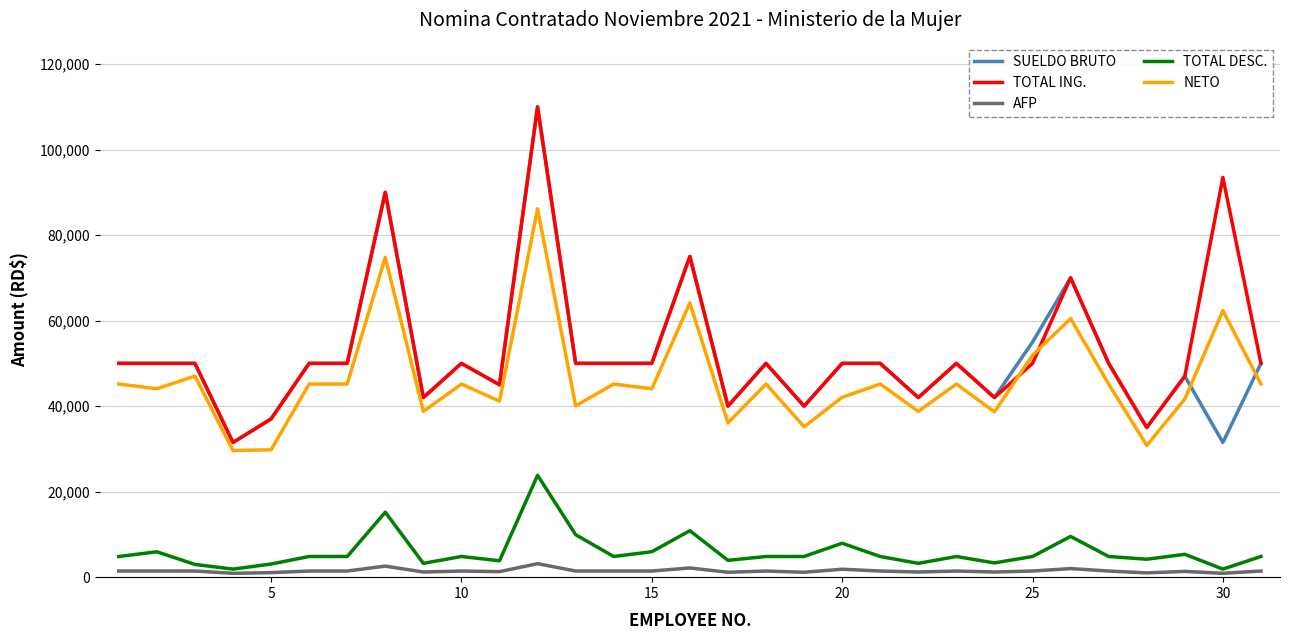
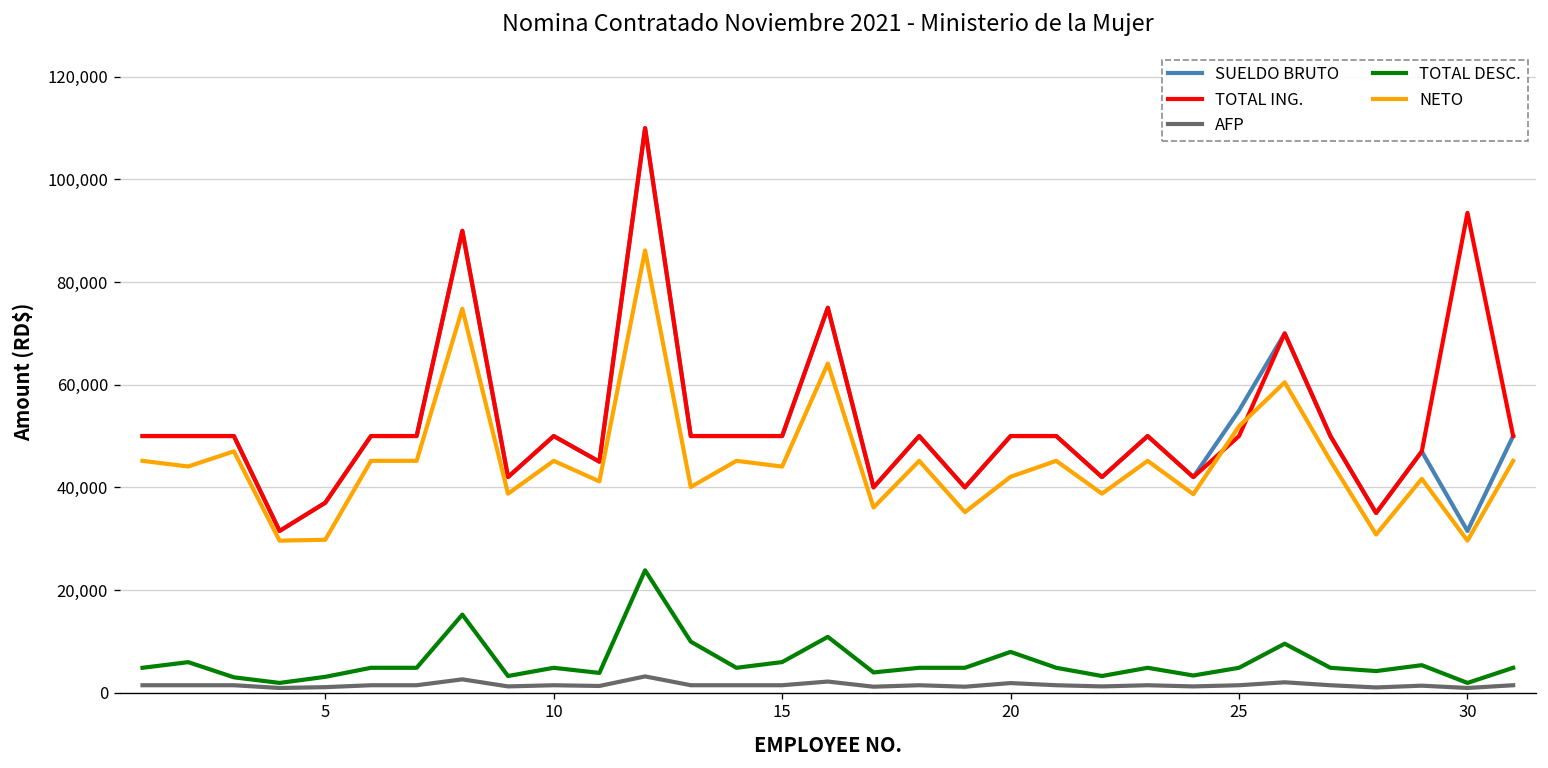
NETO, 30: 62,000 -> 30,000
